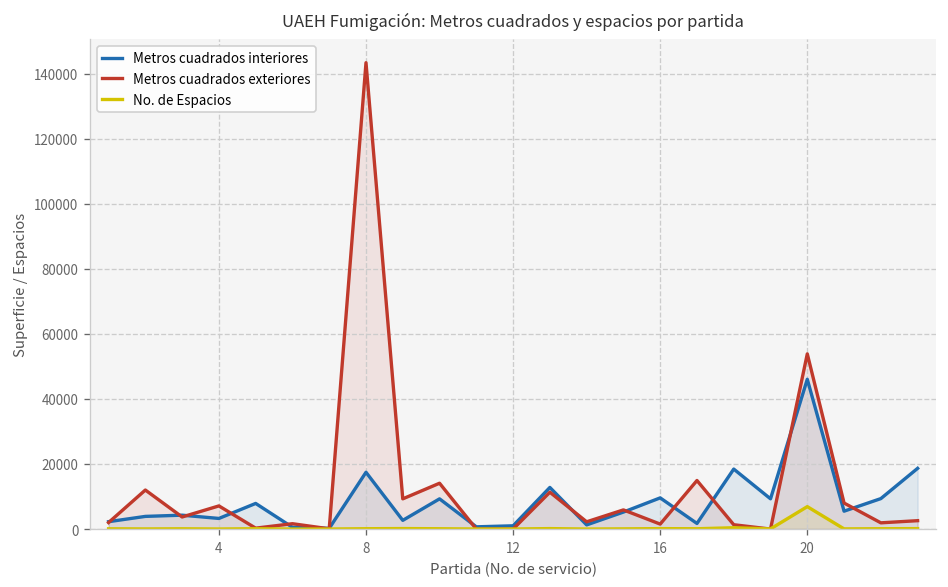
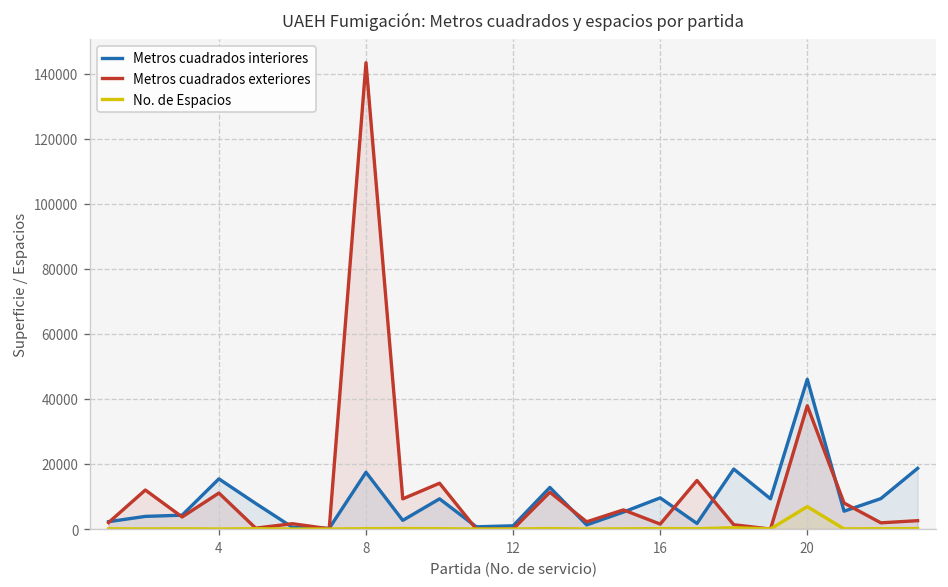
Metros cuadrados interiores, 4: 3000 -> 15000
Metros cuadrados exteriores, 4: 7000 -> 11000
Metros cuadrados exteriores, 20: 54000 -> 38000
